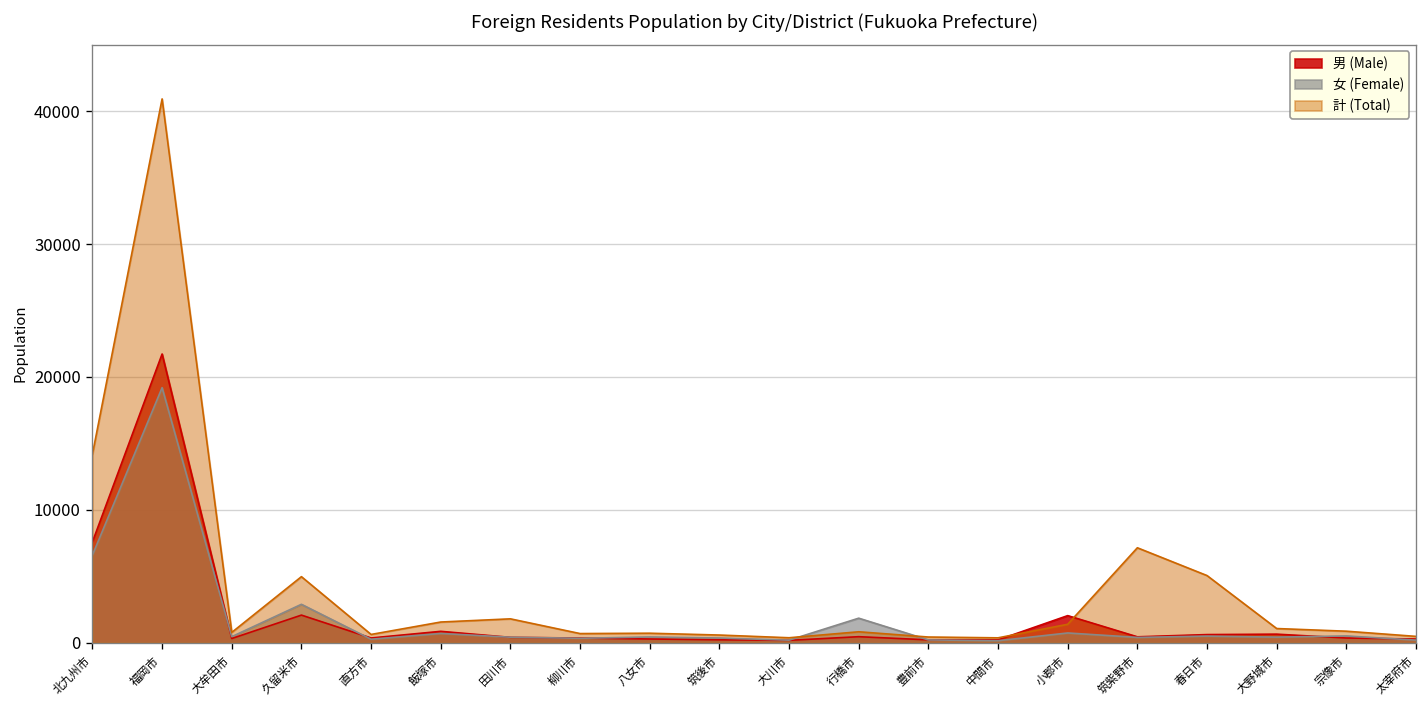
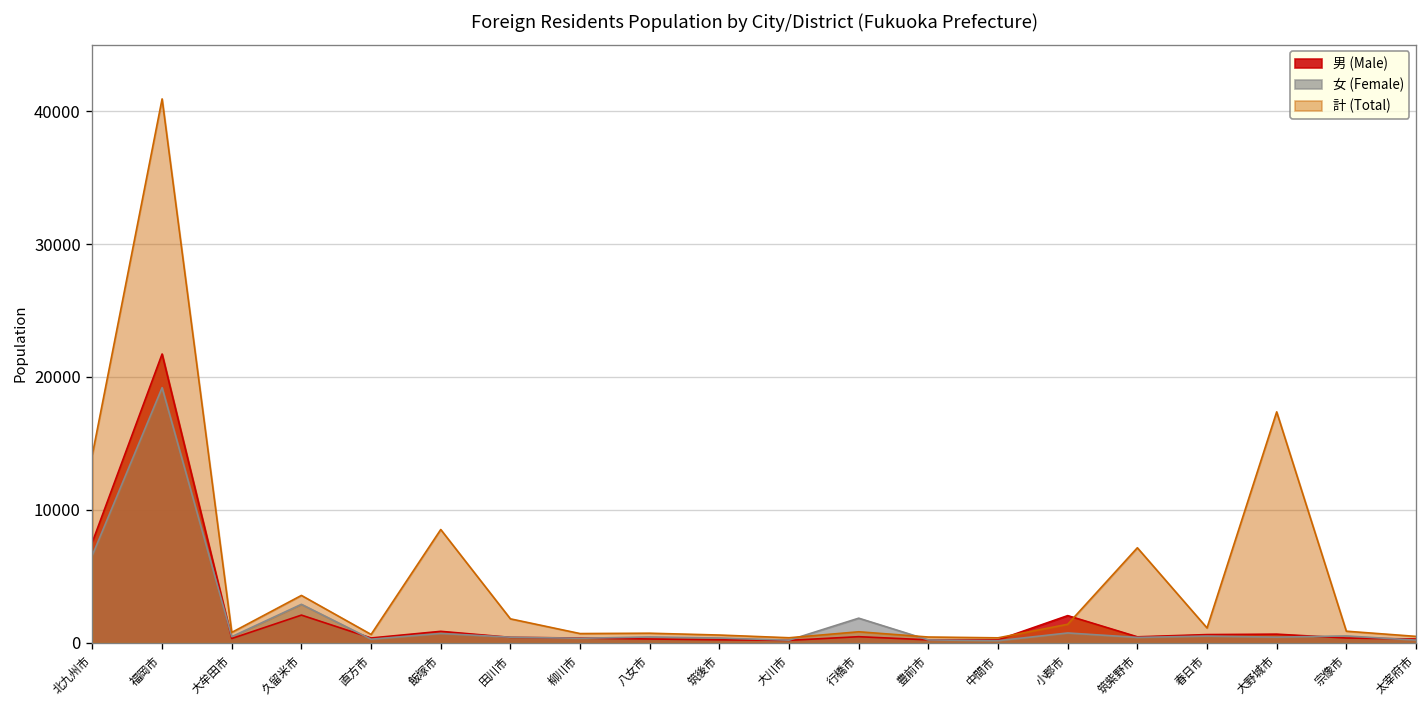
計 (Total), 久留米市: 5000 -> 3600
計 (Total), 飯塚市: 1600 -> 8500
計 (Total), 春日市: 5100 -> 1100
計 (Total), 大野城市: 1100 -> 17400
